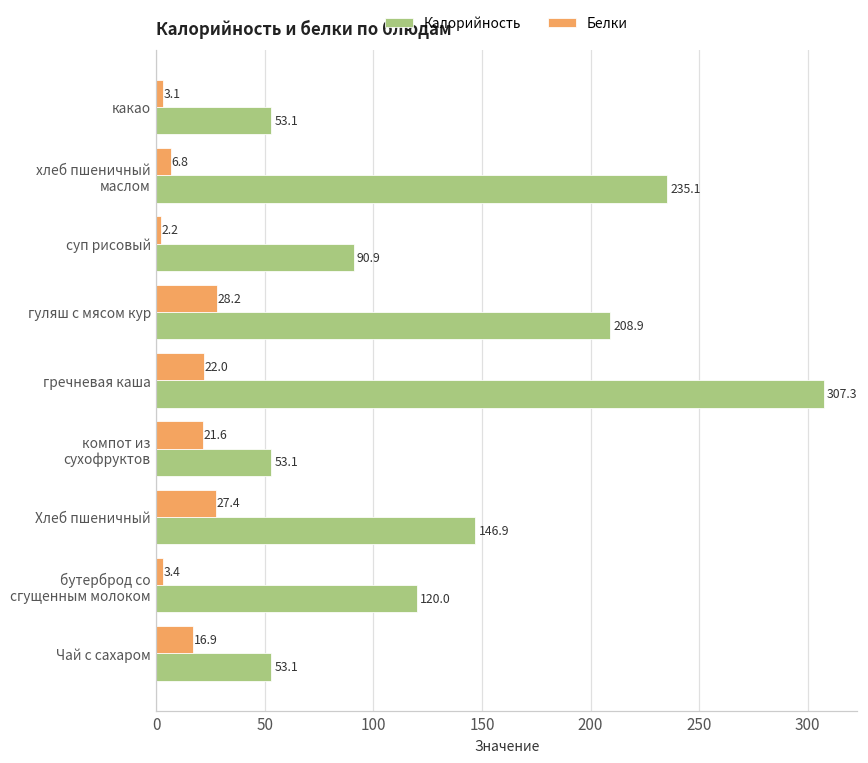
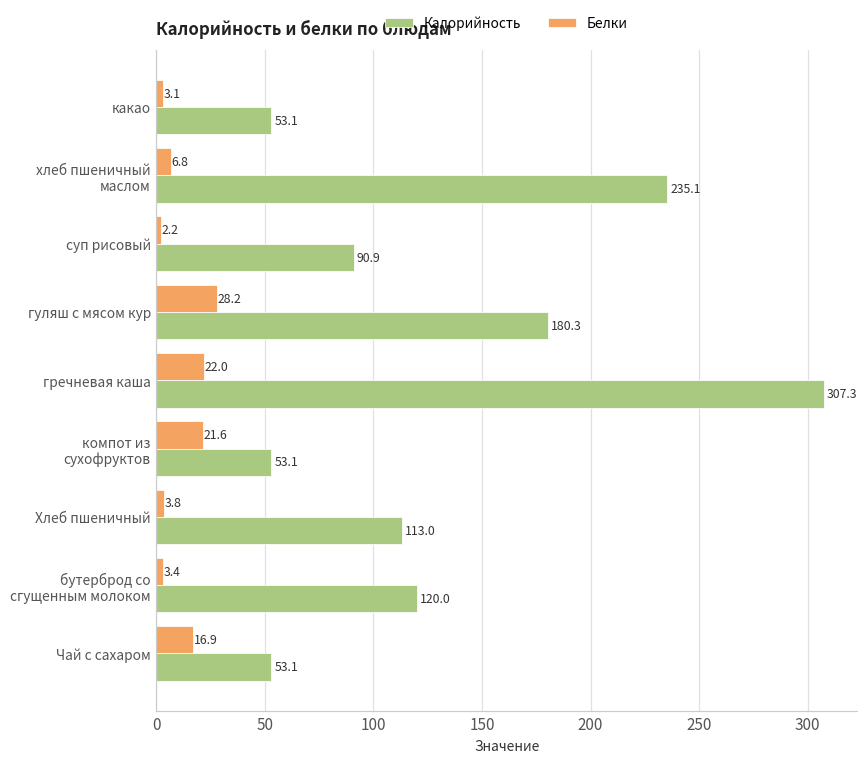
Калорийность, гуляш с мясом кур: 208.9 -> 180.3
Белки, Хлеб пшеничный: 27.4 -> 3.8
Калорийность, Хлеб пшеничный: 146.9 -> 113.0
